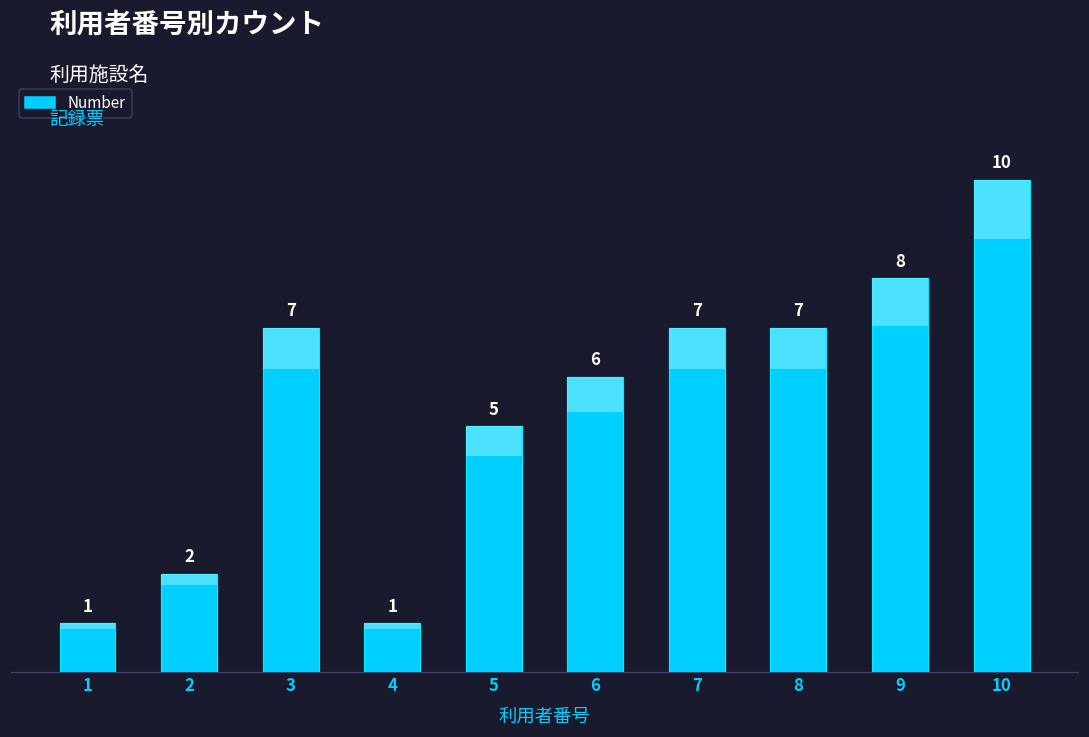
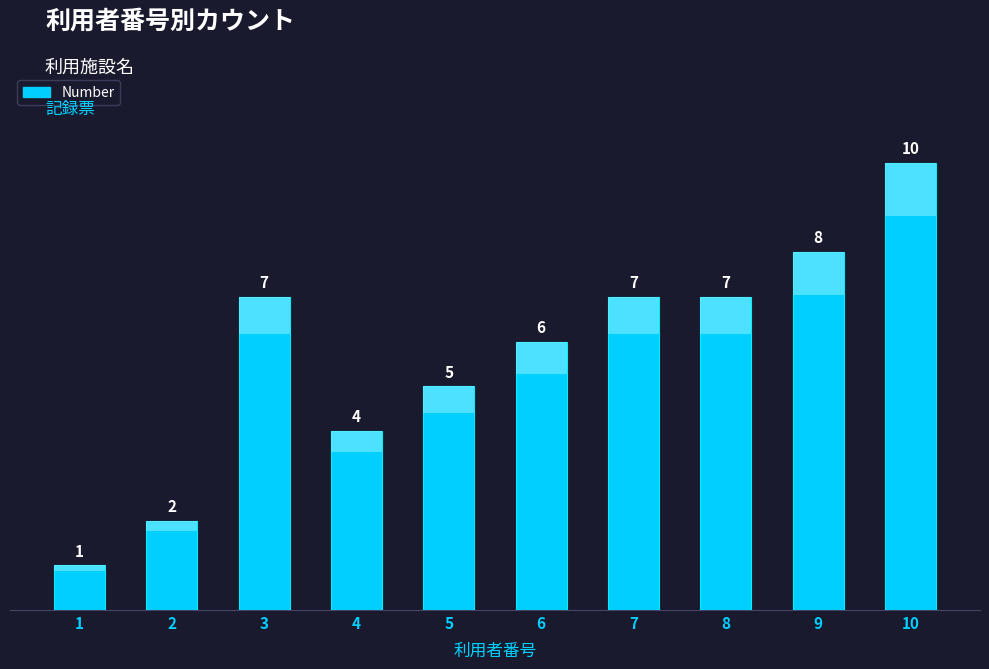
Number, 4: 1 -> 4
